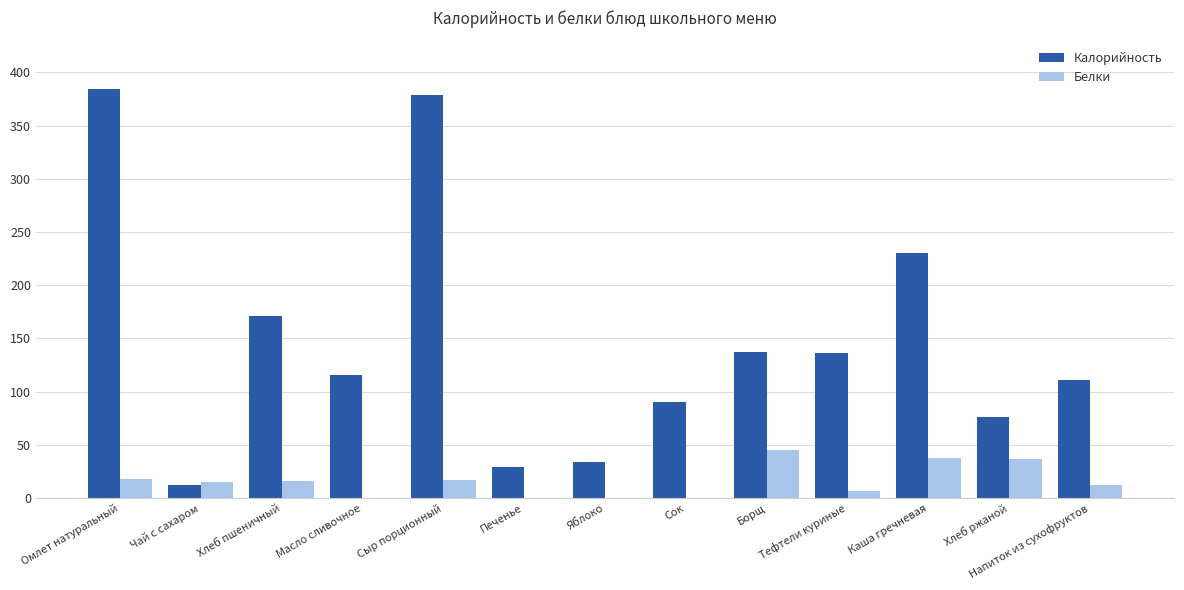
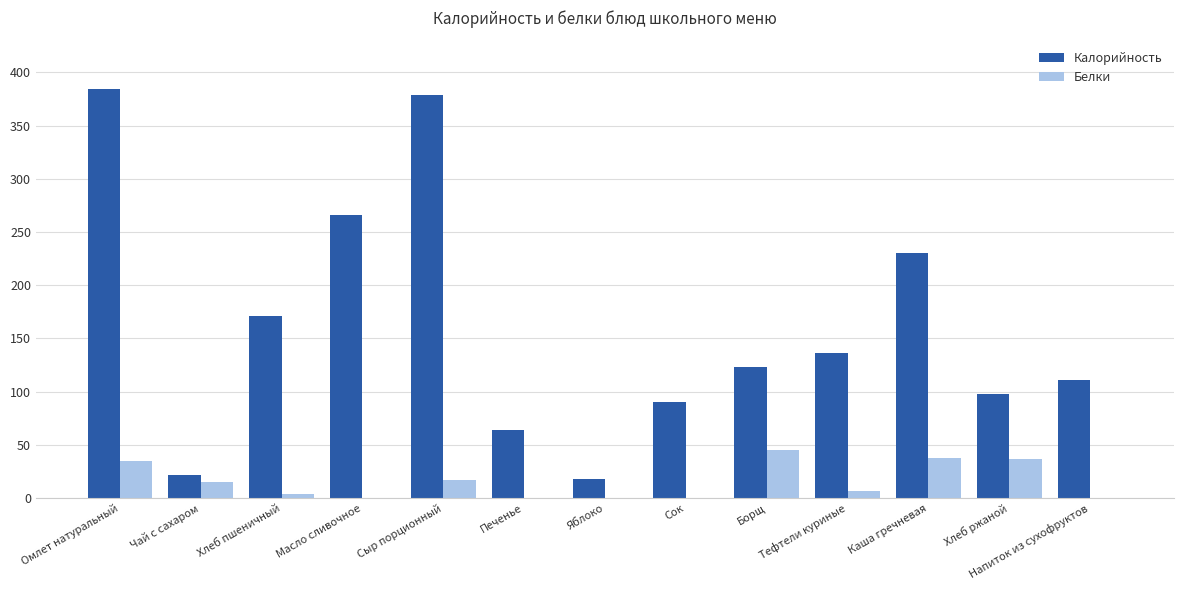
Белки, Омлет натуральный: 18 -> 35
Калорийность, Чай с сахаром: 13 -> 22
Белки, Хлеб пшеничный: 16 -> 4
Калорийность, Масло сливочное: 116 -> 266
Калорийность, Печенье: 29 -> 64
Калорийность, Яблоко: 34 -> 18
Калорийность, Борщ: 137 -> 123
Калорийность, Хлеб ржаной: 76 -> 98
Белки, Напиток из сухофруктов: 12 -> 1
